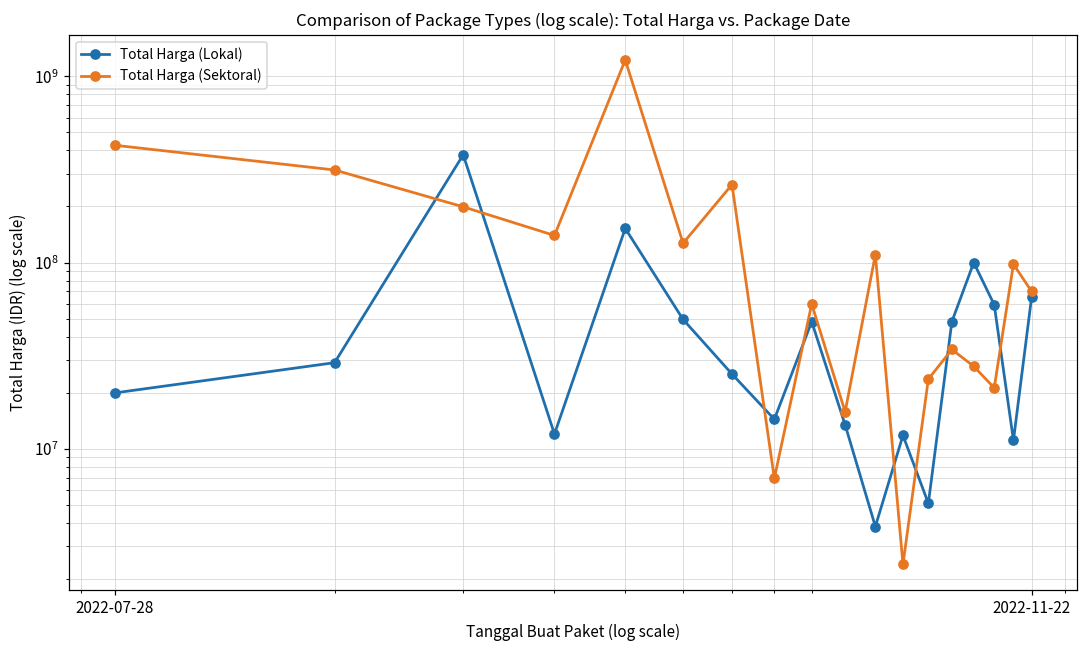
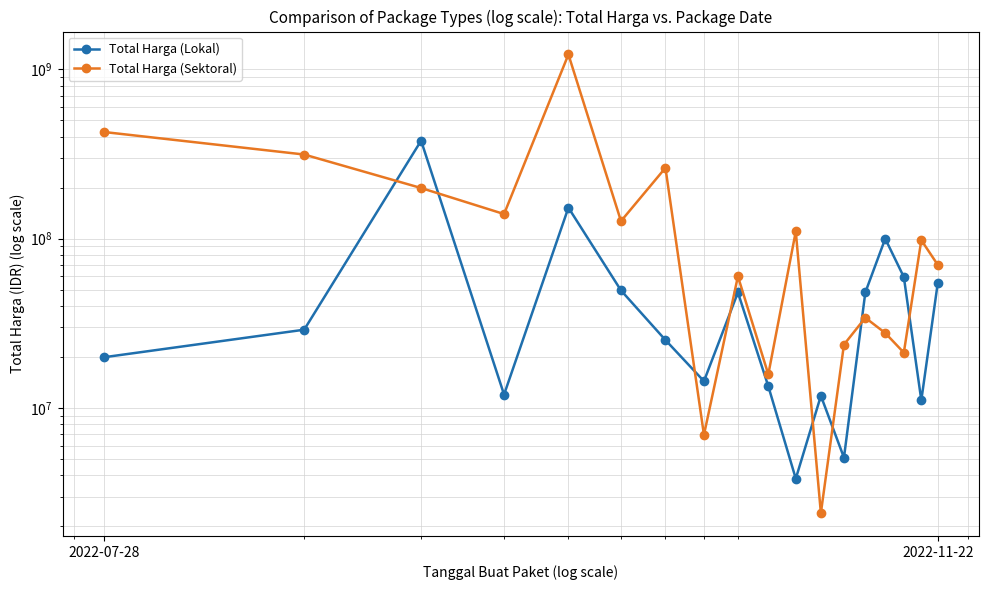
Total Harga (Lokal), 2022-11-22: 65000000 -> 55000000
